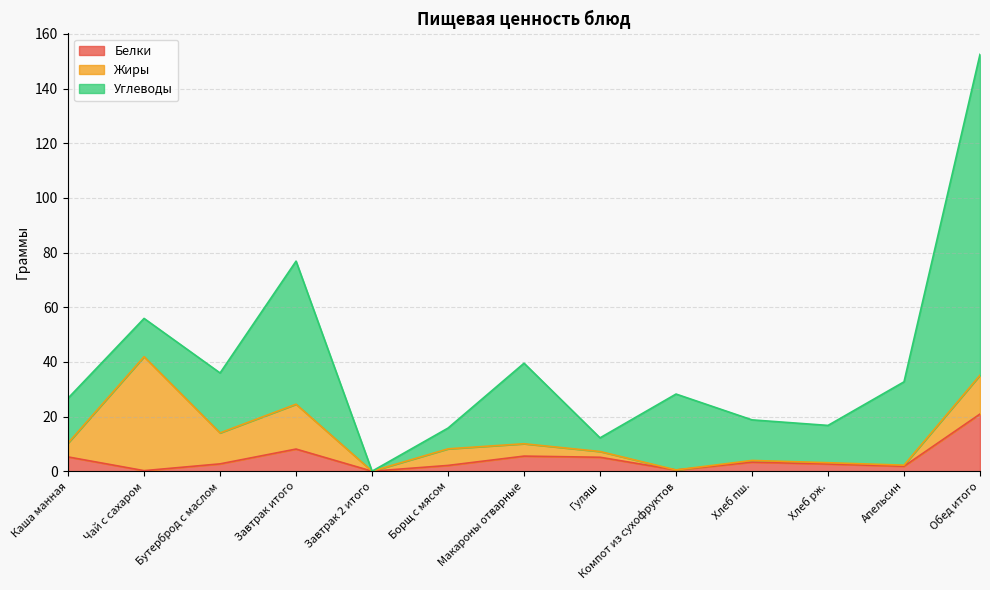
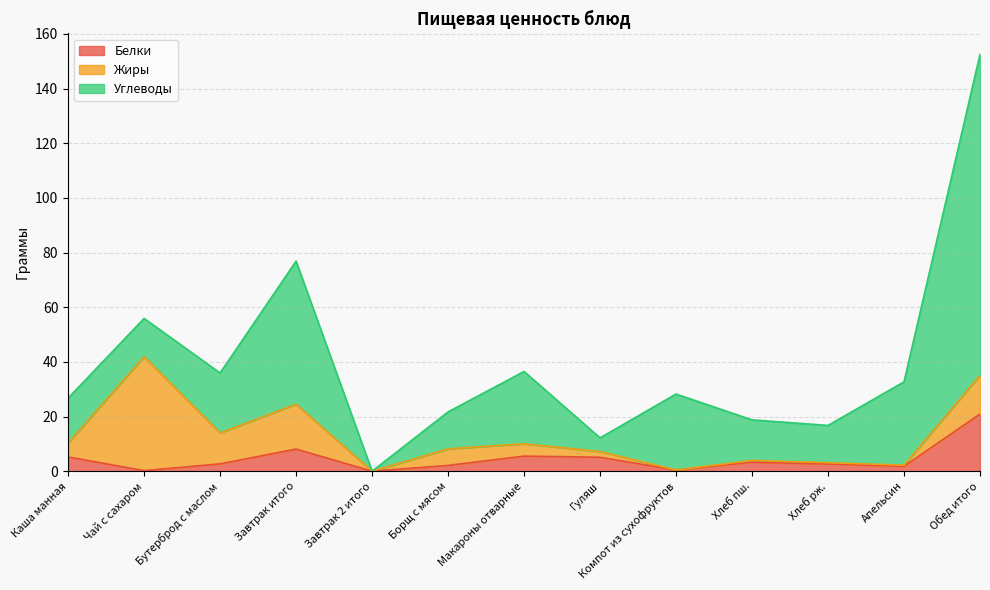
Углеводы, Борщ с мясом: 8 -> 14
Углеводы, Макароны отварные: 29 -> 26
